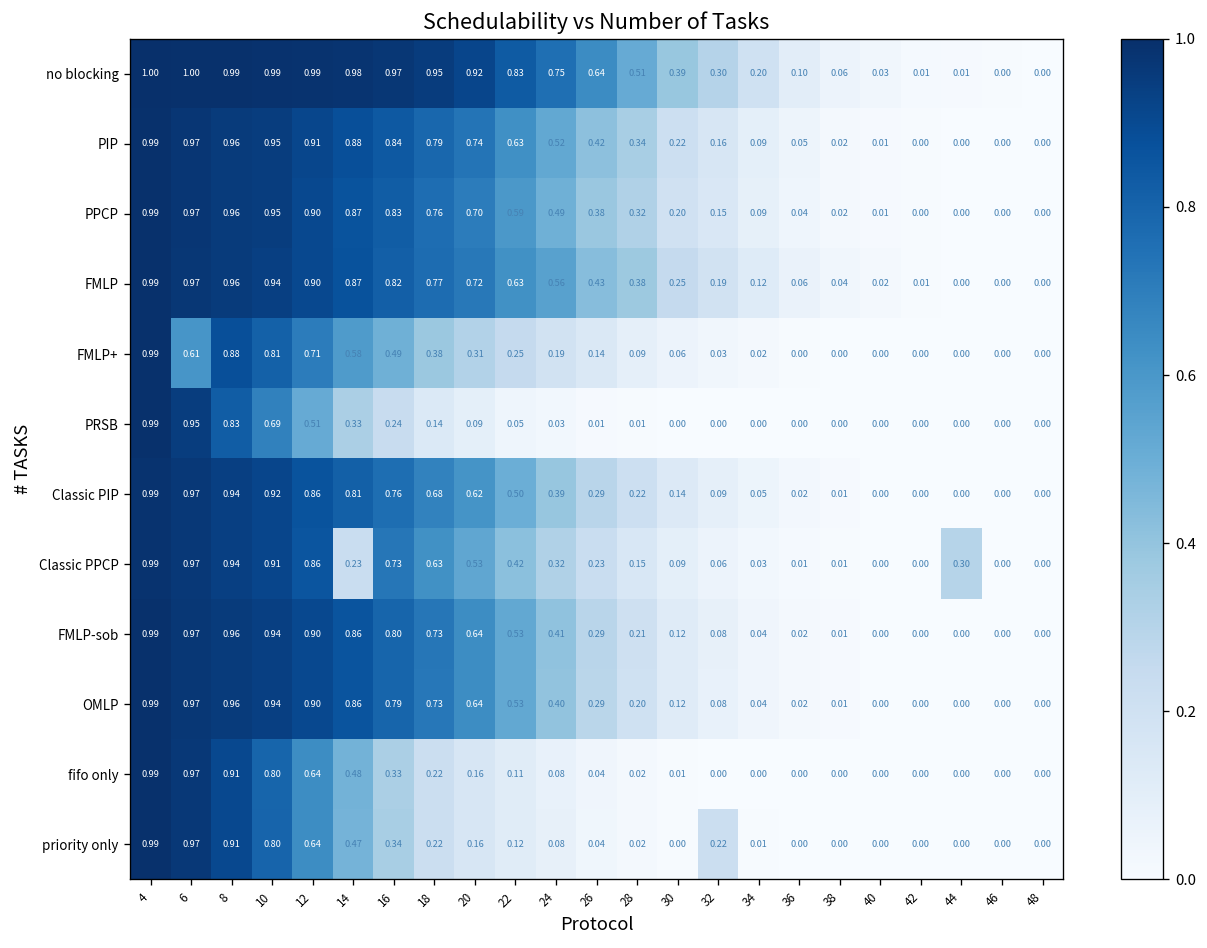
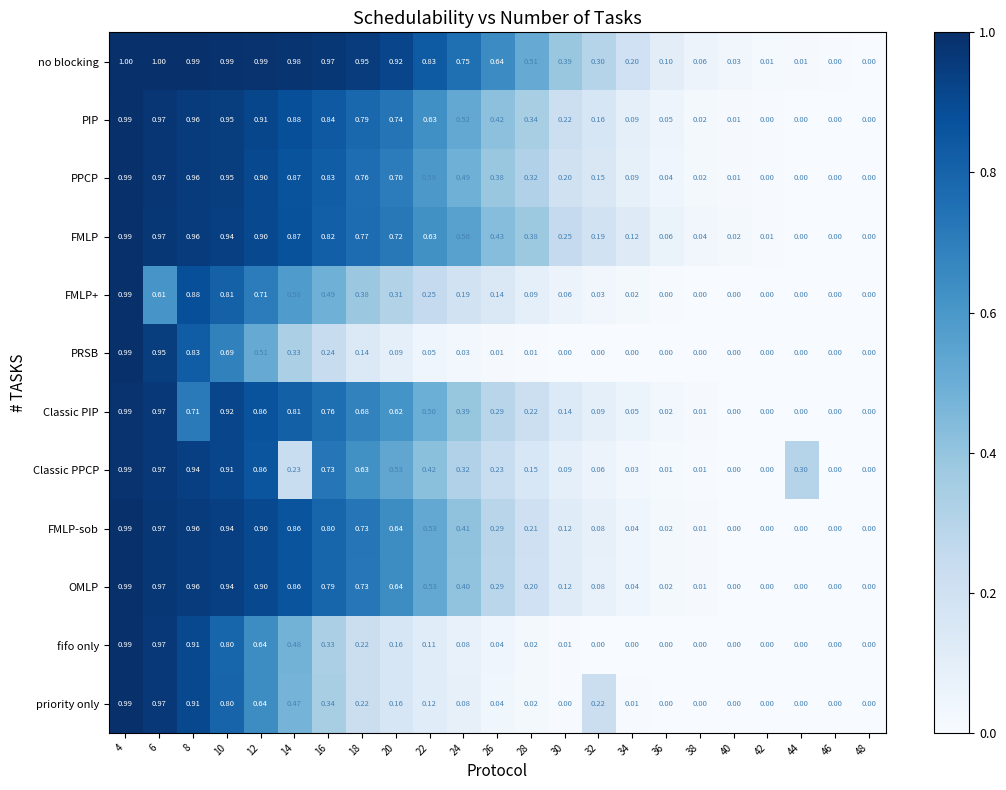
Classic PIP, 8: 0.94 -> 0.71
